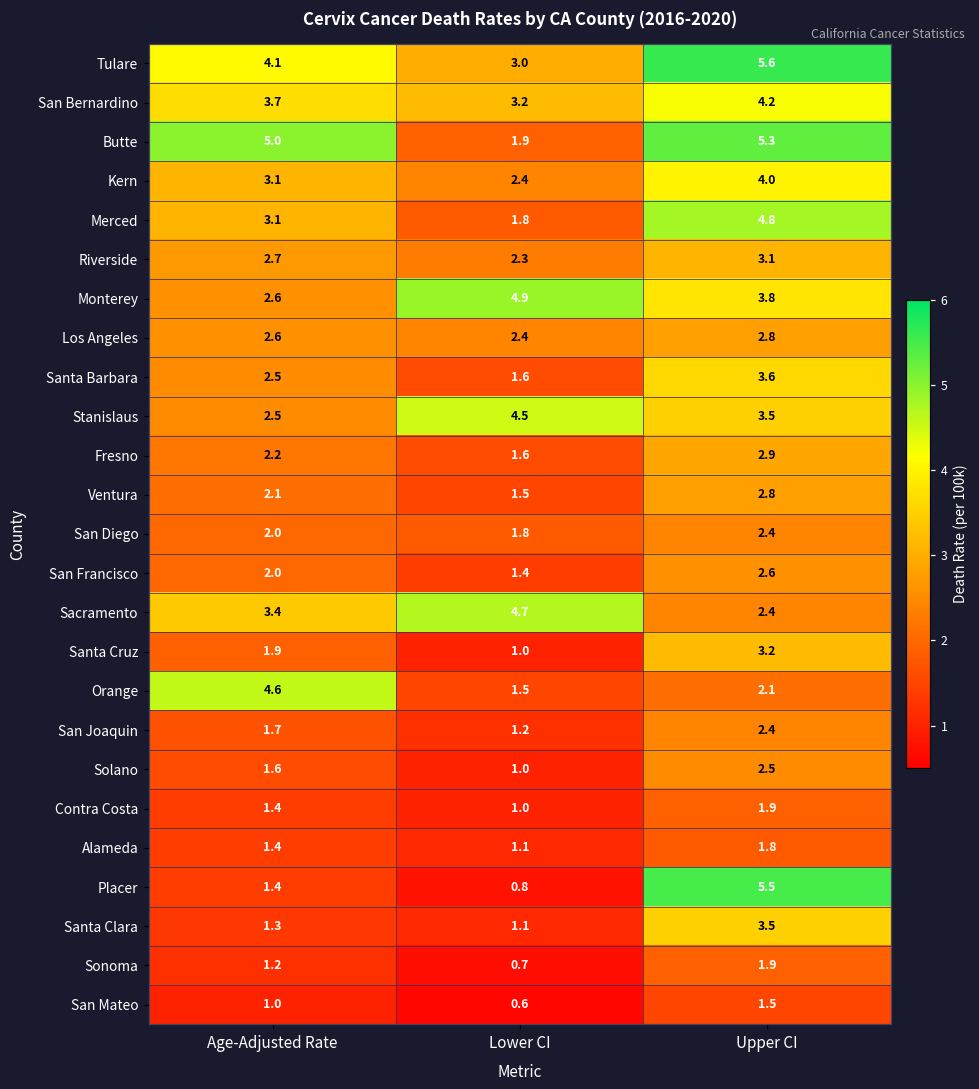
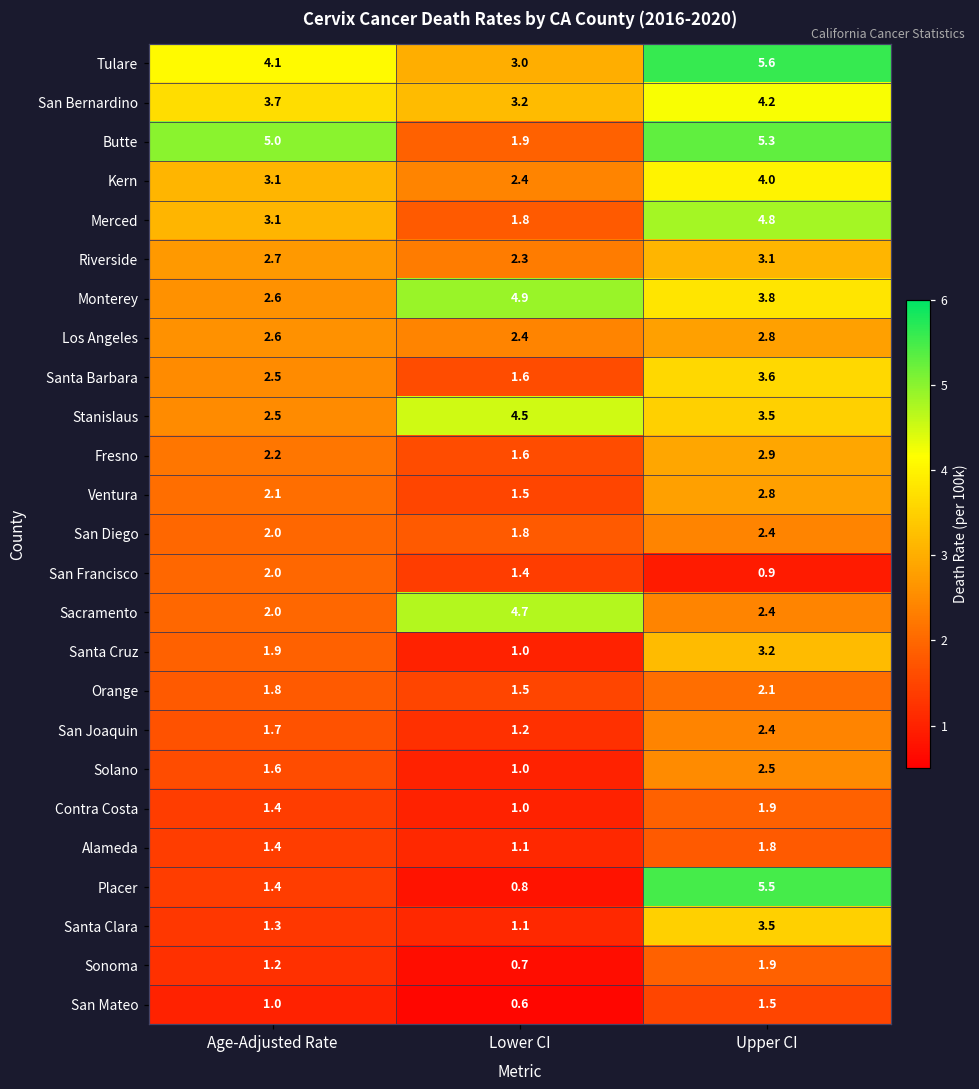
San Francisco, Upper CI: 2.6 -> 0.9
Sacramento, Age-Adjusted Rate: 3.4 -> 2.0
Orange, Age-Adjusted Rate: 4.6 -> 1.8
